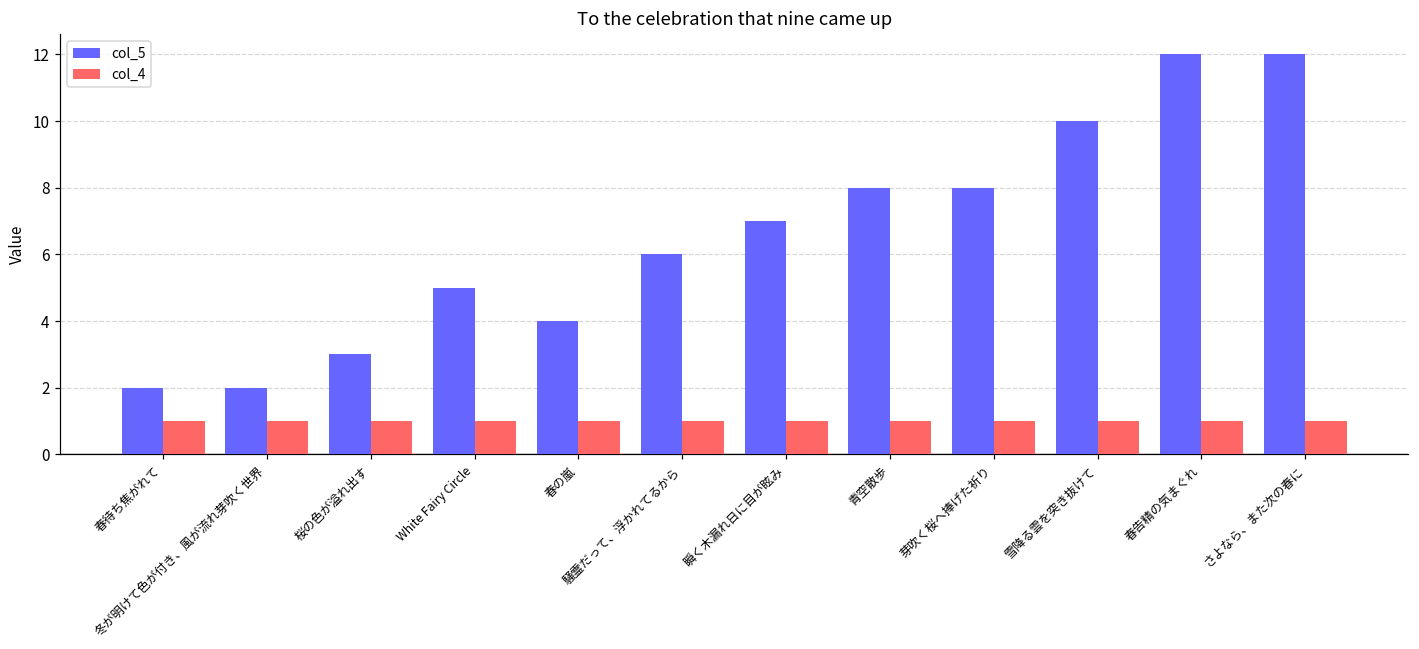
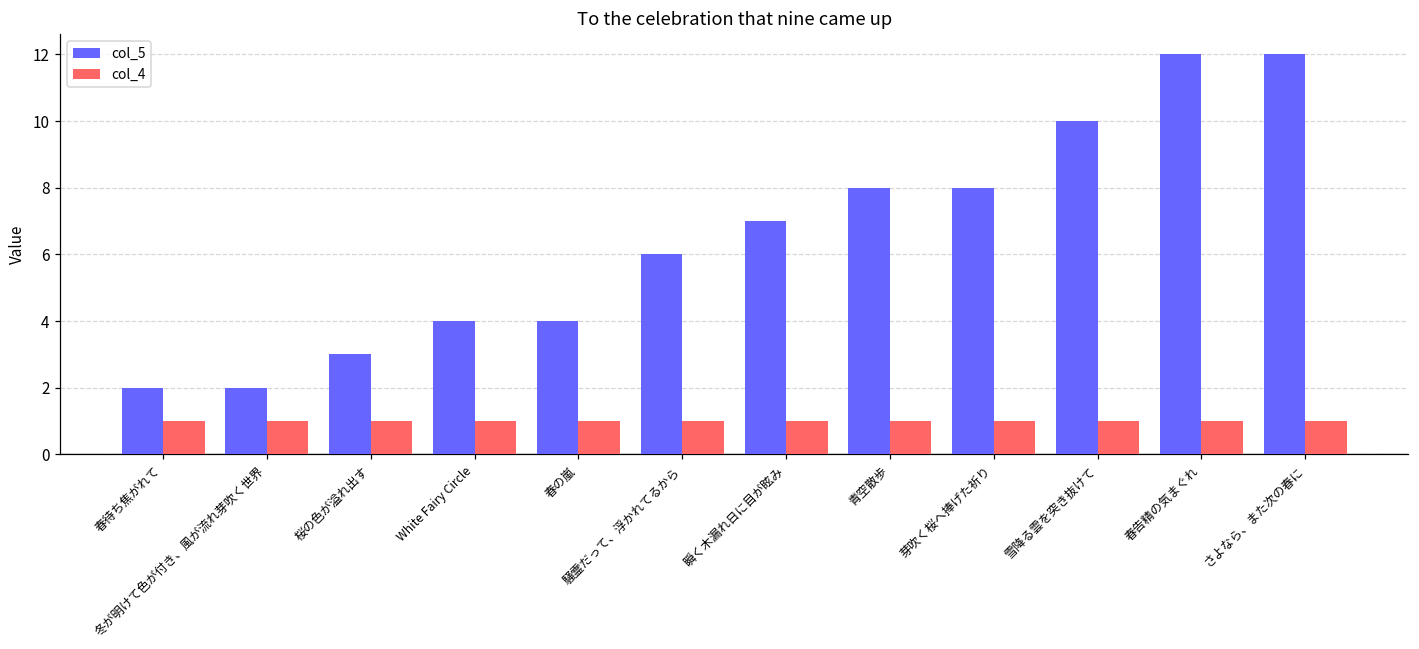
col_5, White Fairy Circle: 5 -> 4
